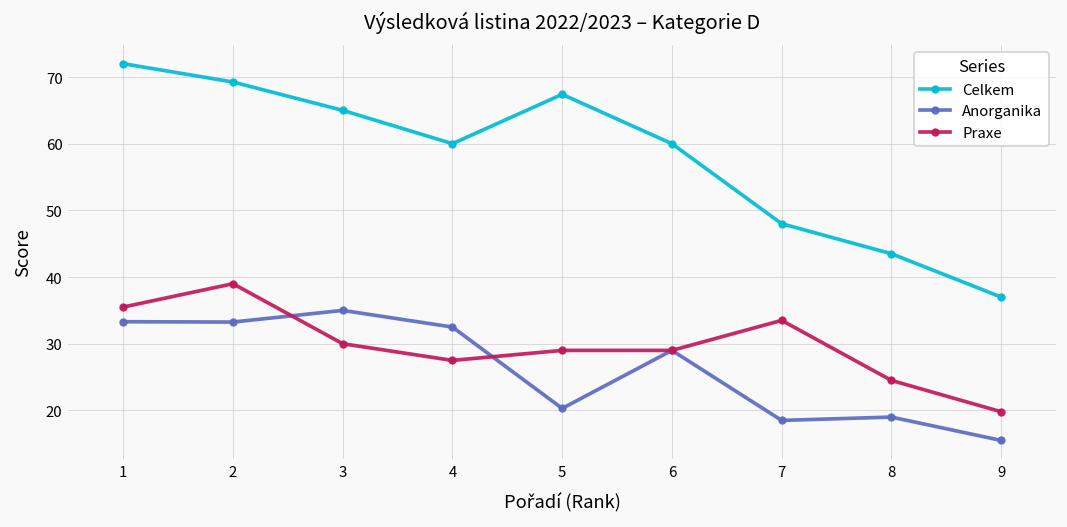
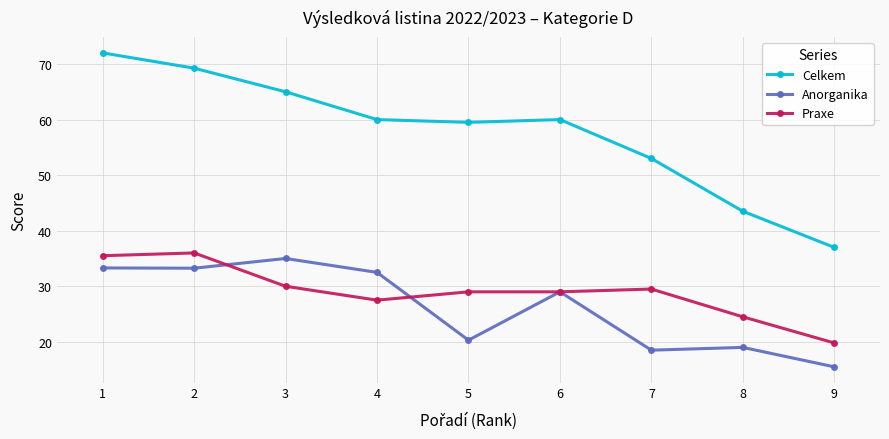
Praxe, 2: 39 -> 36
Celkem, 5: 67 -> 60
Celkem, 7: 48 -> 53
Praxe, 7: 34 -> 30
